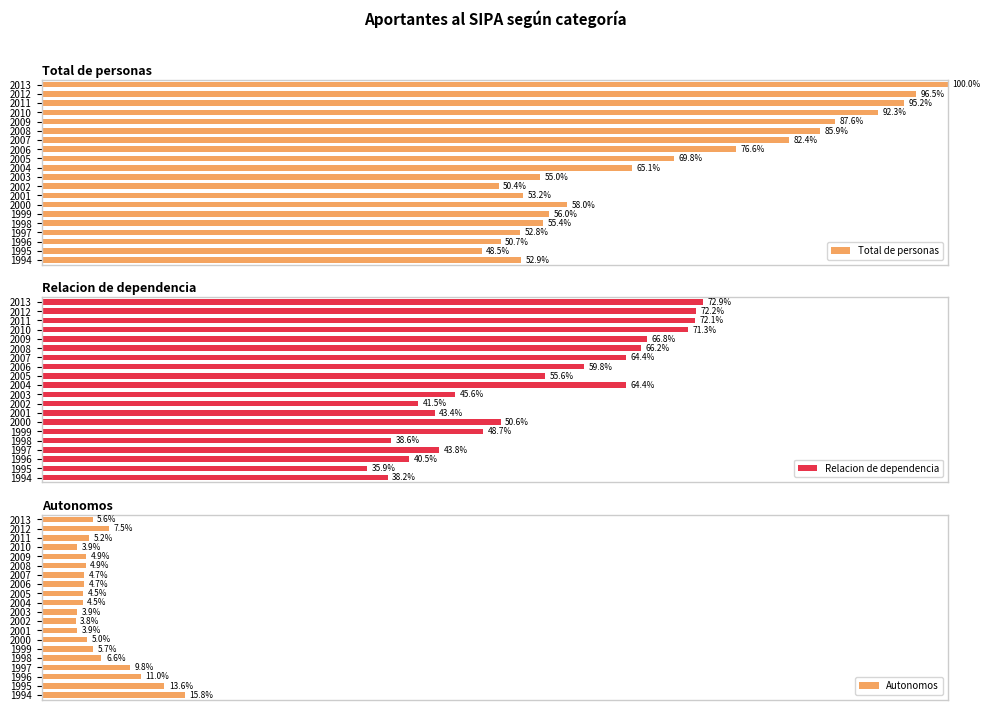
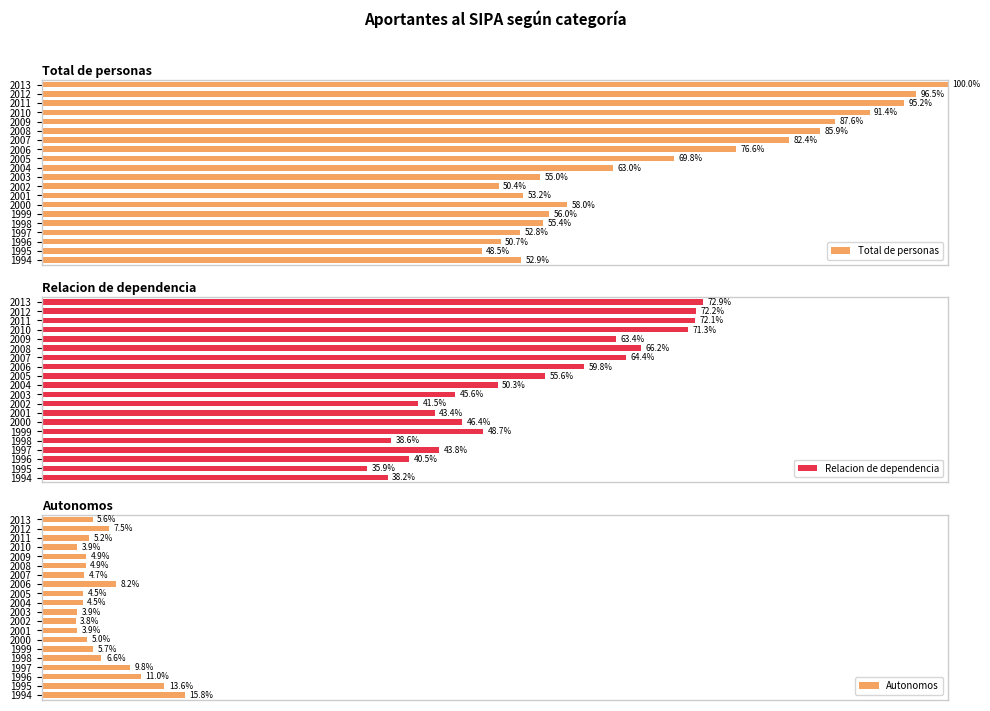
Total de personas, 2010: 92.3% -> 91.4%
Total de personas, 2004: 65.1% -> 63.0%
Relacion de dependencia, 2009: 66.8% -> 63.4%
Relacion de dependencia, 2004: 64.4% -> 50.3%
Relacion de dependencia, 2000: 50.6% -> 46.4%
Autonomos, 2006: 4.7% -> 8.2%
